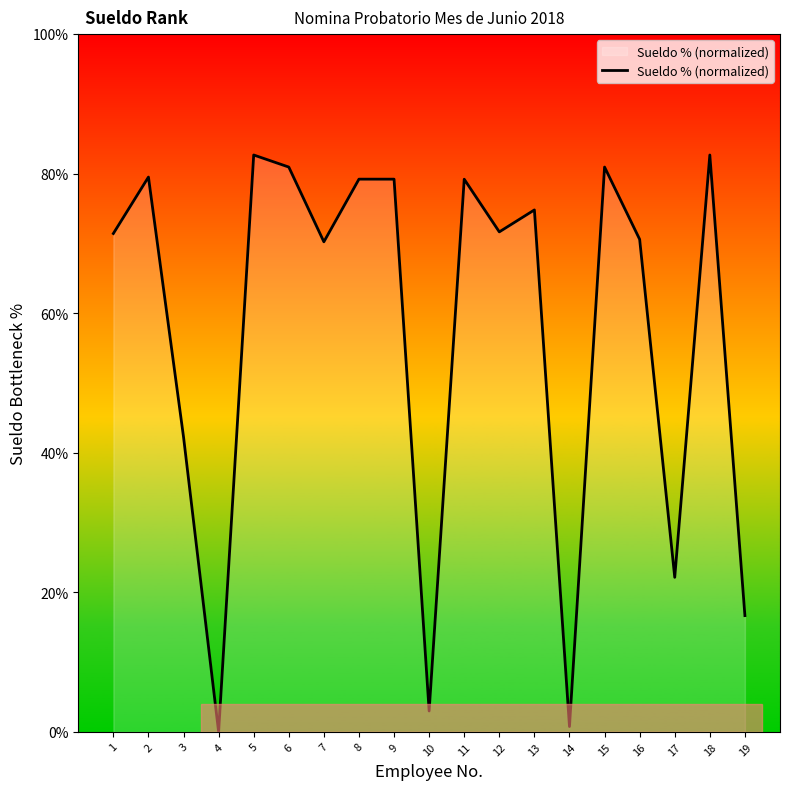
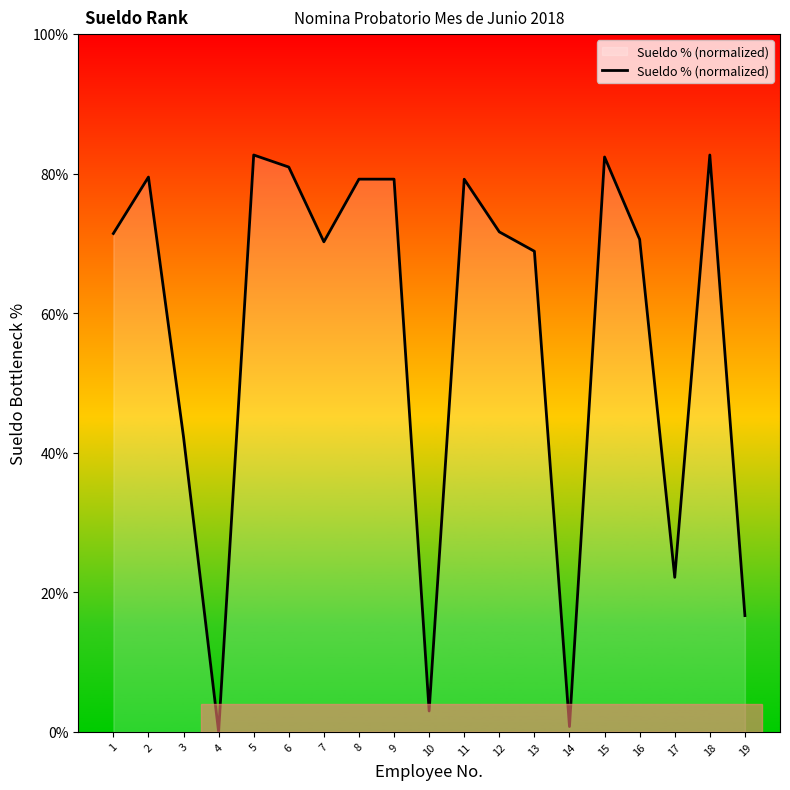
13: 75% -> 69%
15: 81% -> 82%
